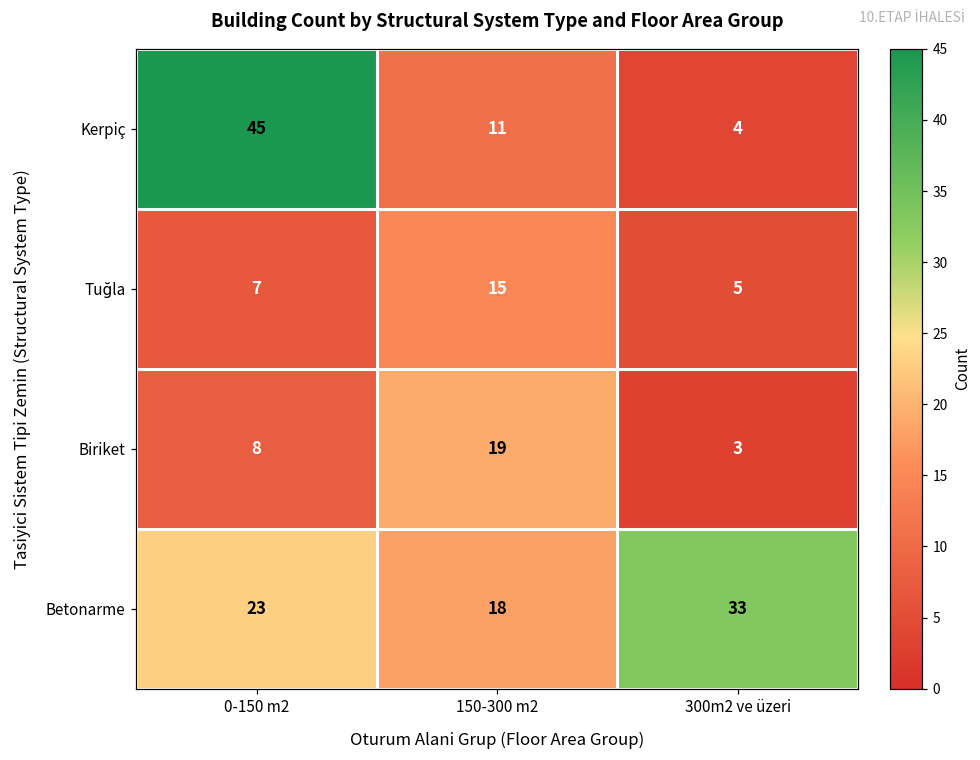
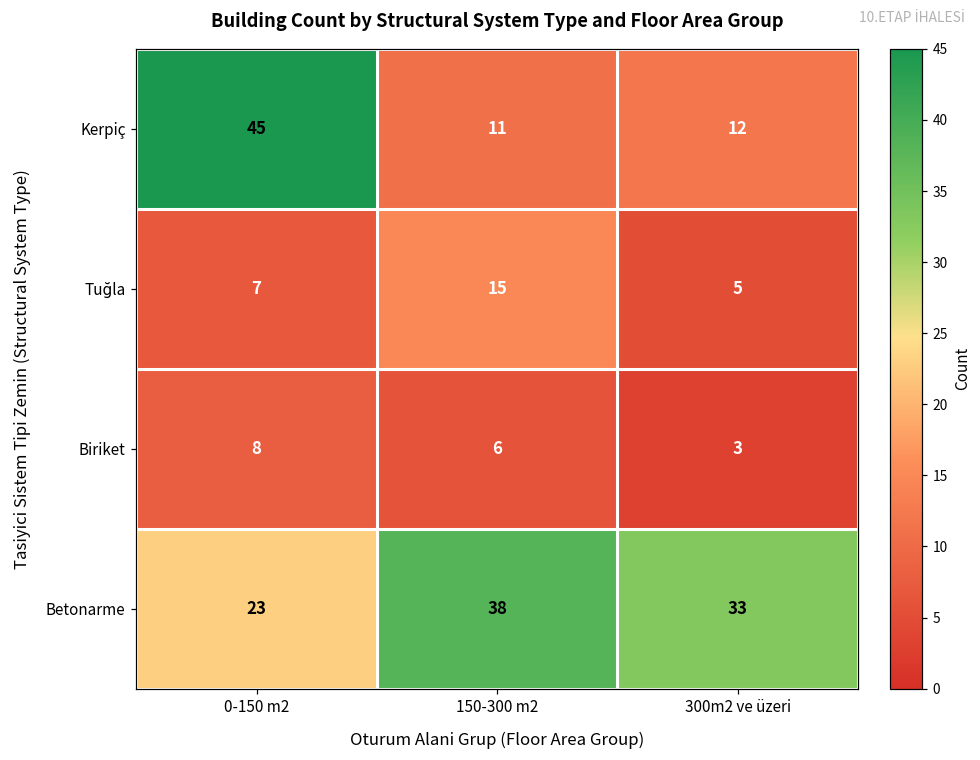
Kerpiç, 300m2 ve üzeri: 4 -> 12
Biriket, 150-300 m2: 19 -> 6
Betonarme, 150-300 m2: 18 -> 38
